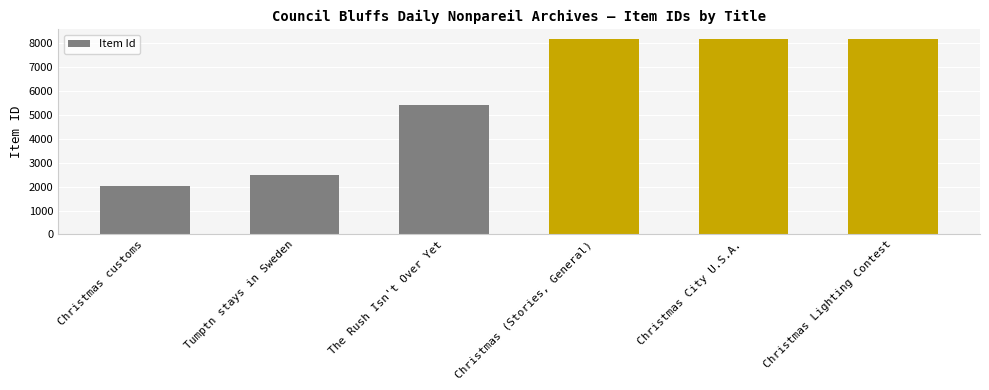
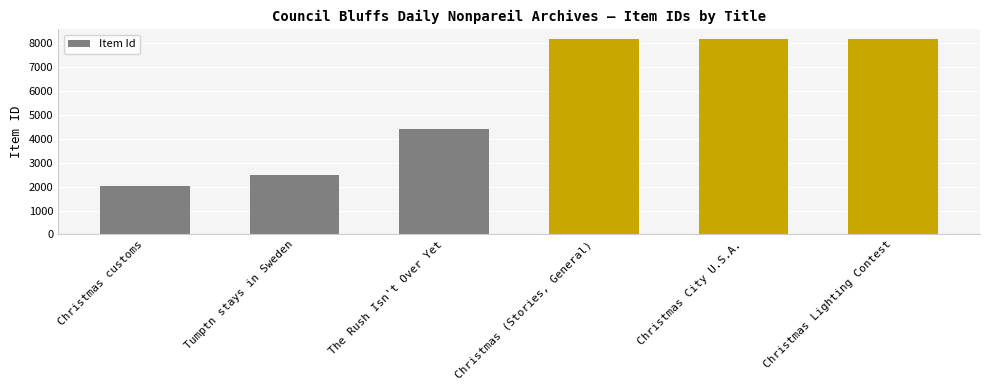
The Rush Isn't Over Yet: 5400 -> 4400
